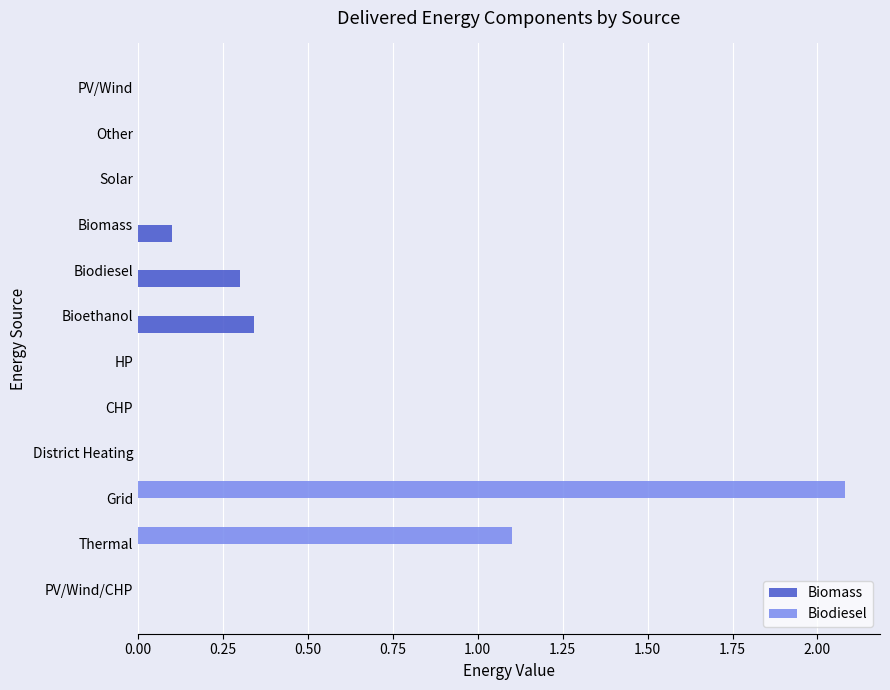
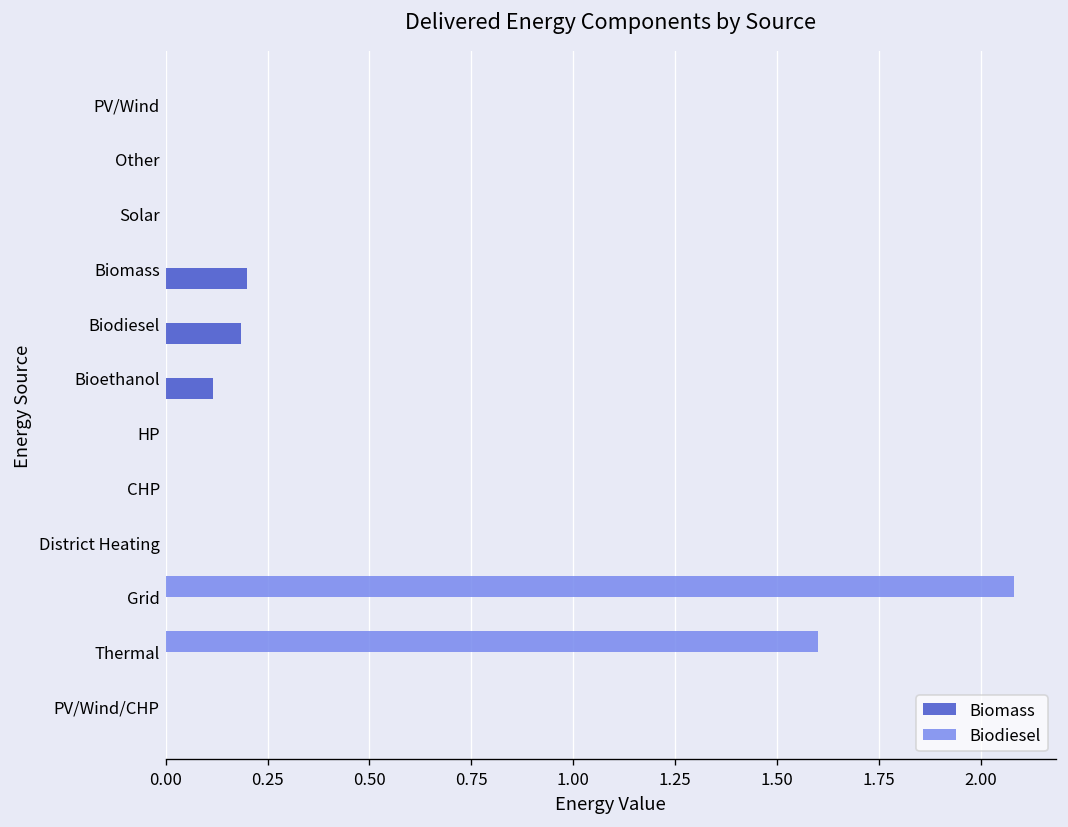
Biomass, Biomass: 0.1 -> 0.2
Biomass, Biodiesel: 0.30 -> 0.18
Biomass, Bioethanol: 0.34 -> 0.12
Biodiesel, Thermal: 1.1 -> 1.6
